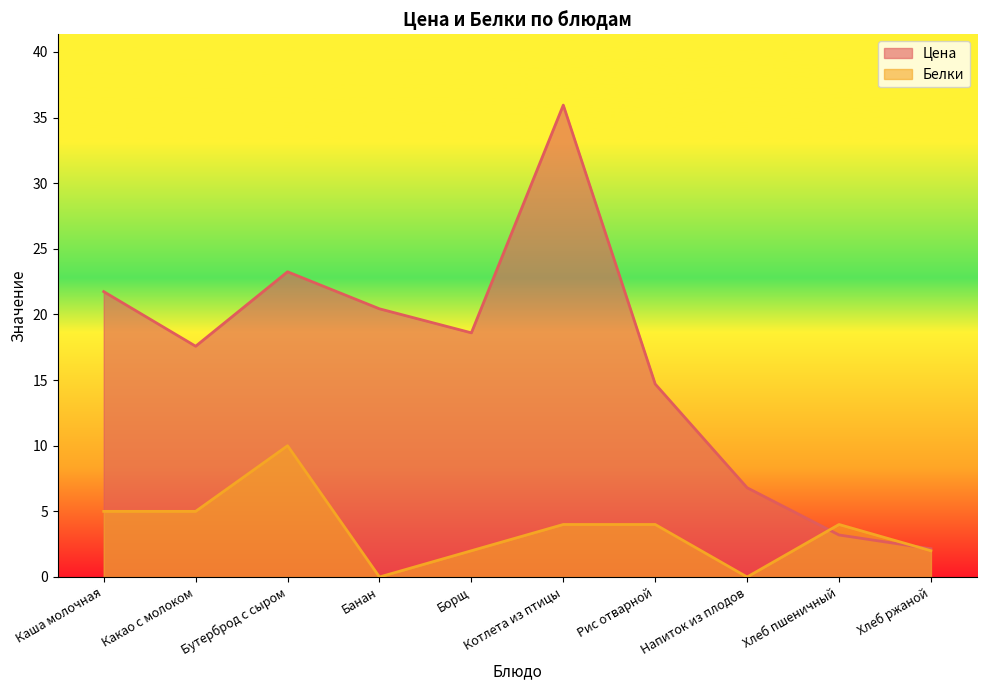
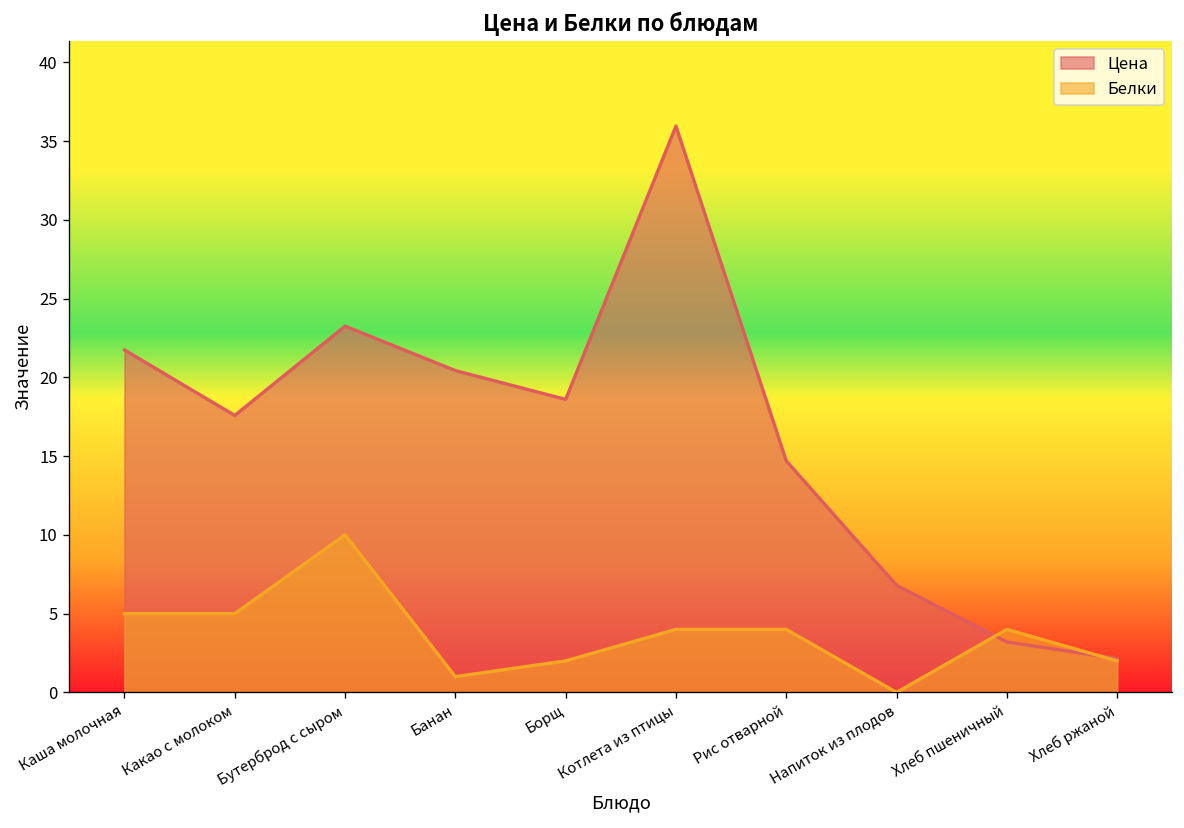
Белки, Банан: 0 -> 1
